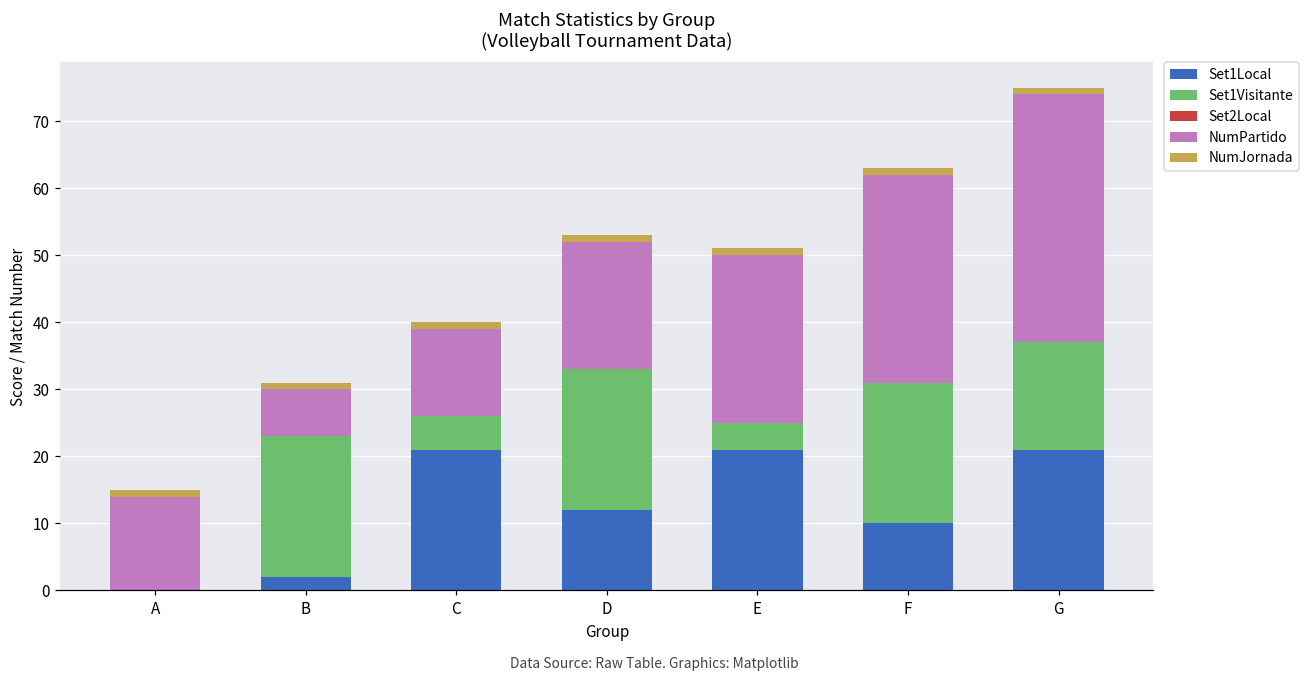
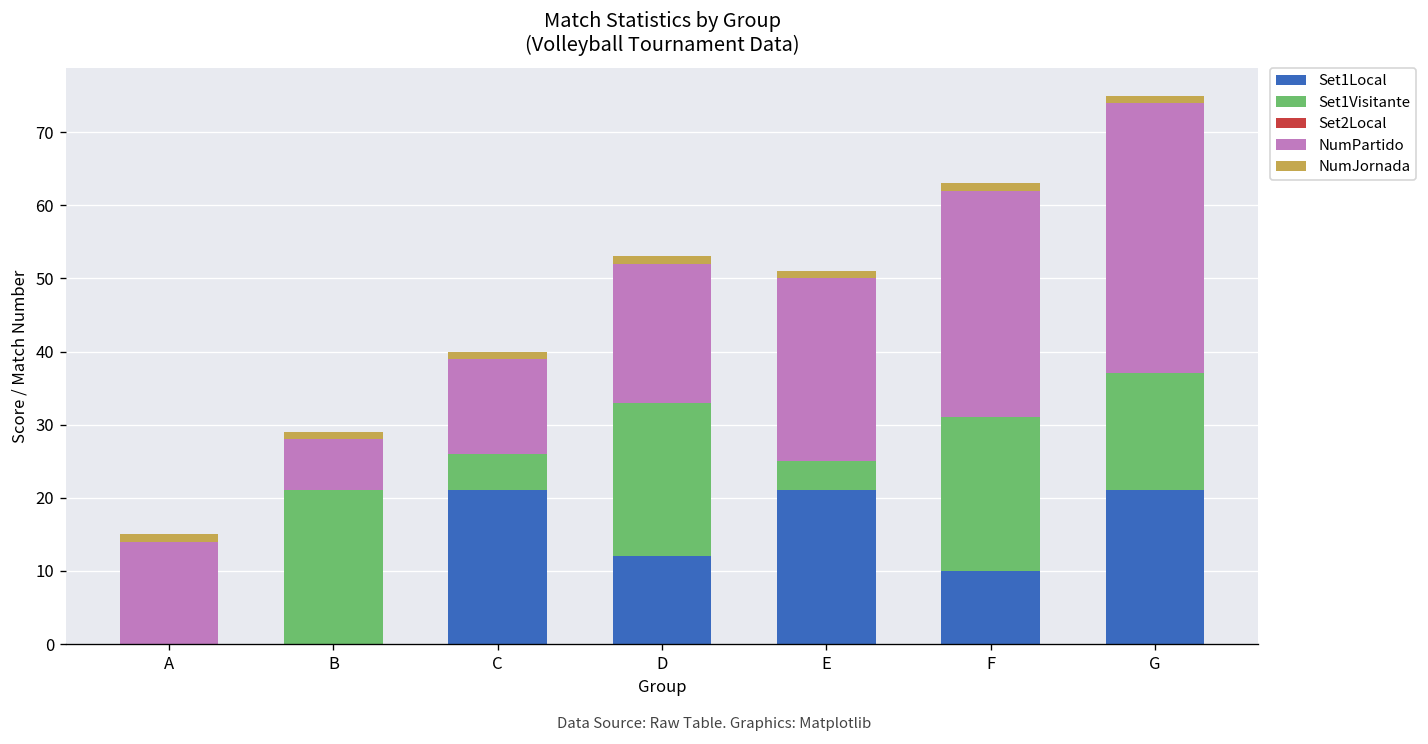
Set1Local, B: 2 -> 0
